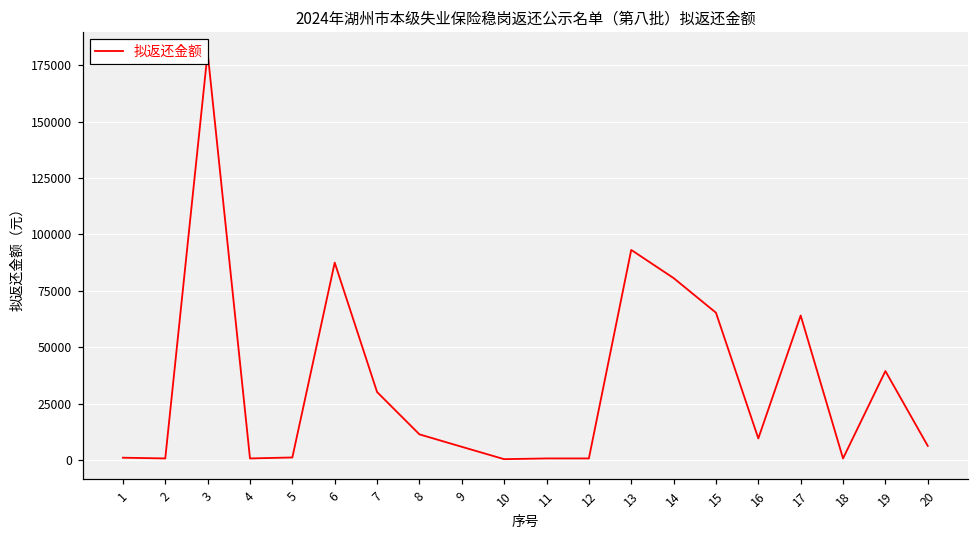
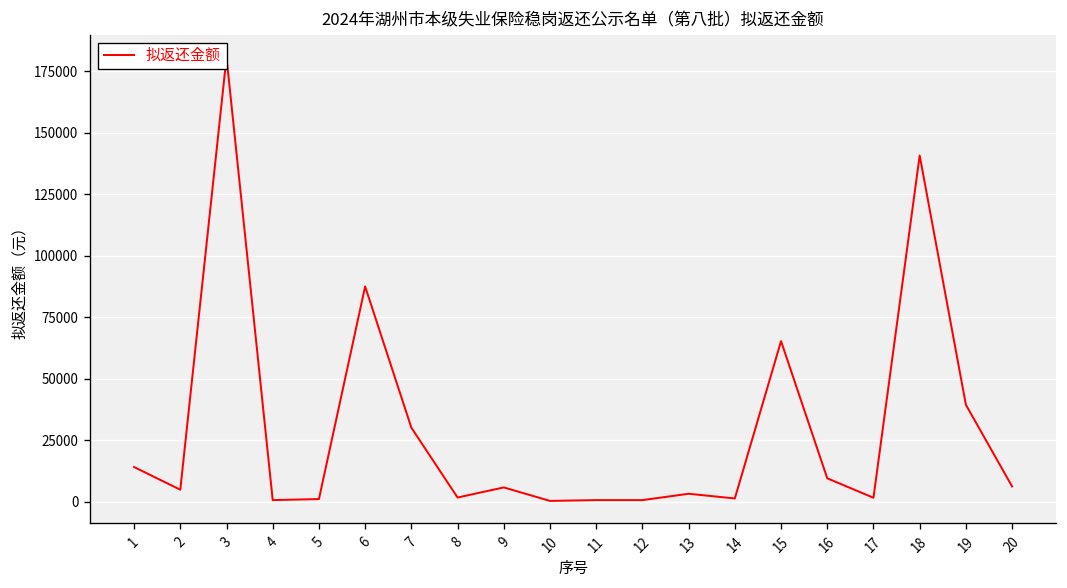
1: 1000 -> 14000
2: 1000 -> 5000
8: 11000 -> 2000
13: 93000 -> 3000
14: 81000 -> 1000
17: 64000 -> 2000
18: 1000 -> 141000
